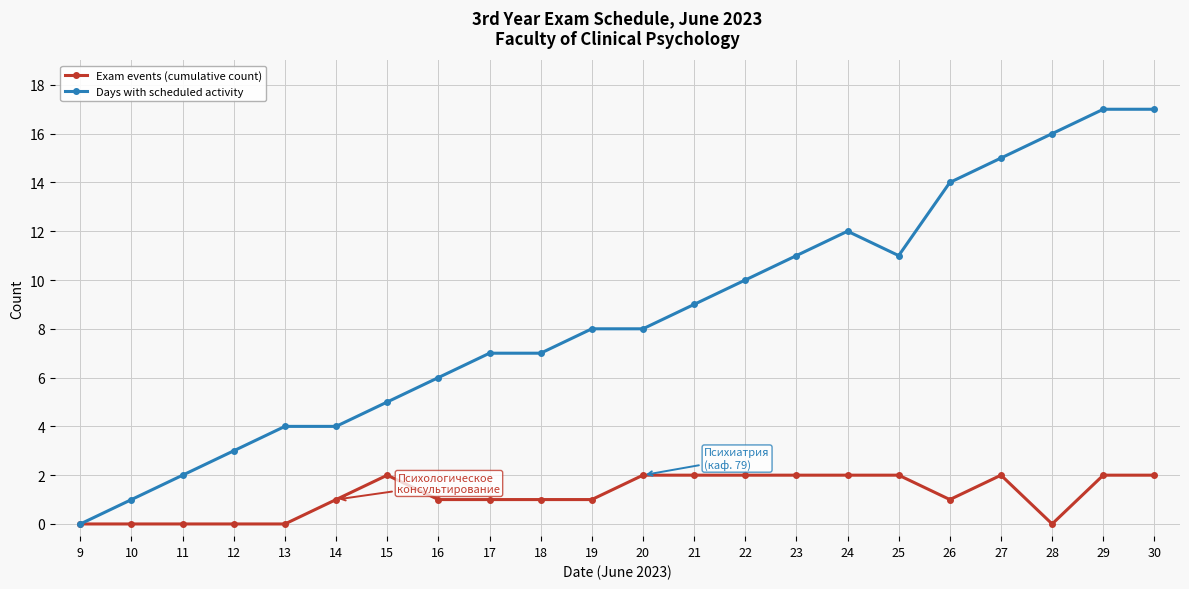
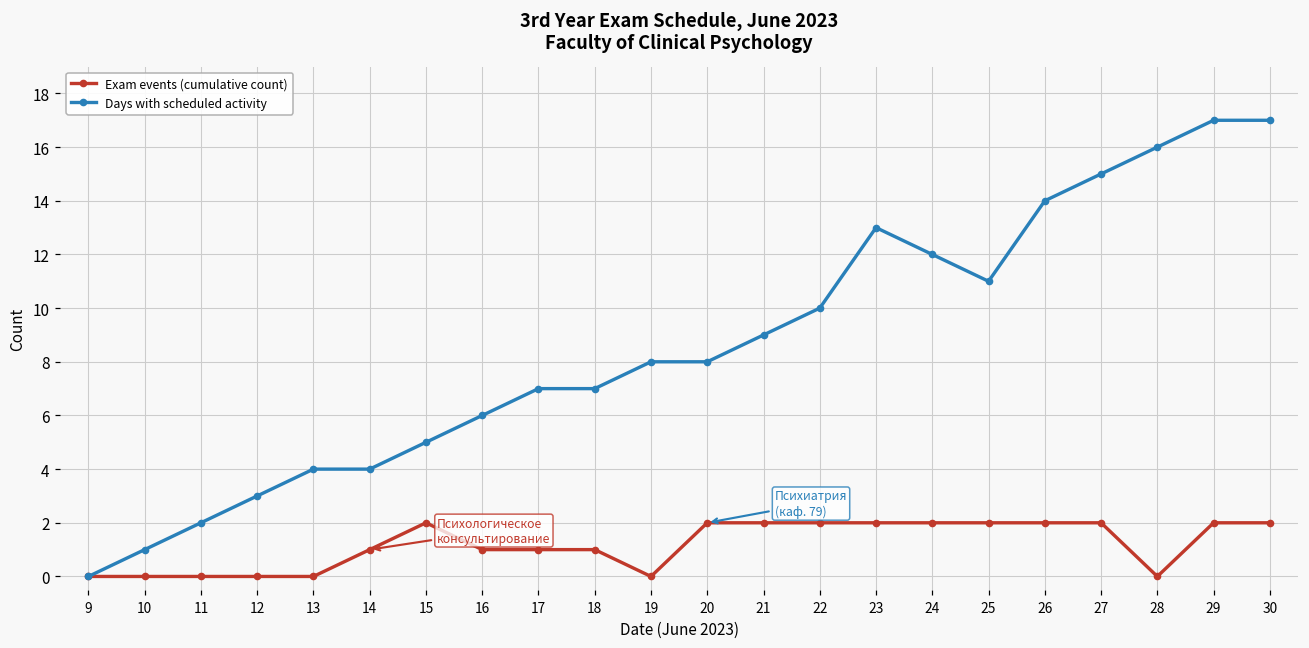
Exam events (cumulative count), 19: 1 -> 0
Days with scheduled activity, 23: 11 -> 13
Exam events (cumulative count), 26: 1 -> 2
